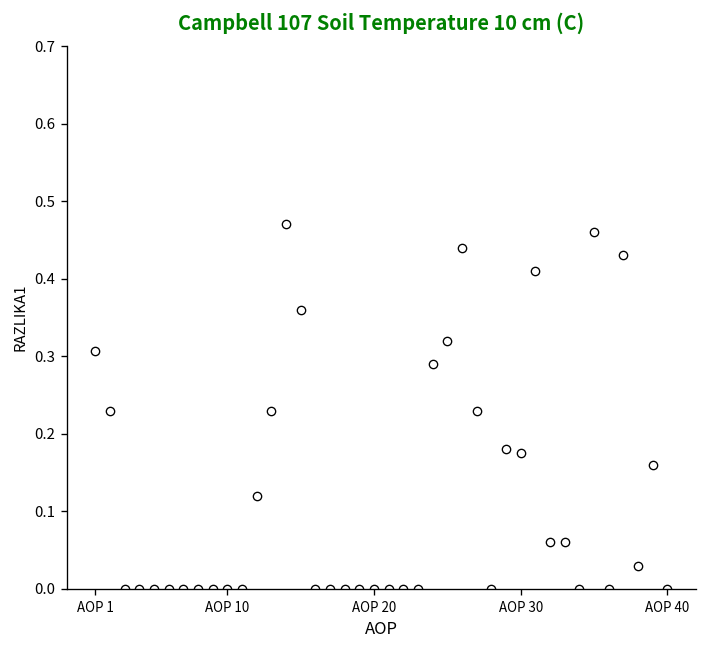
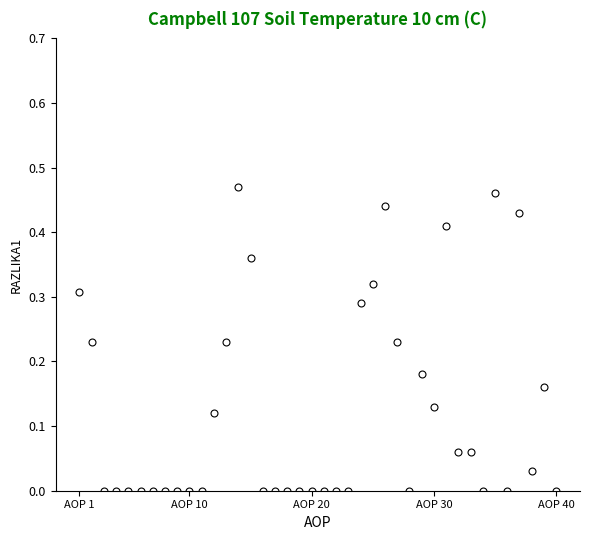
AOP 30: 0.18 -> 0.13
